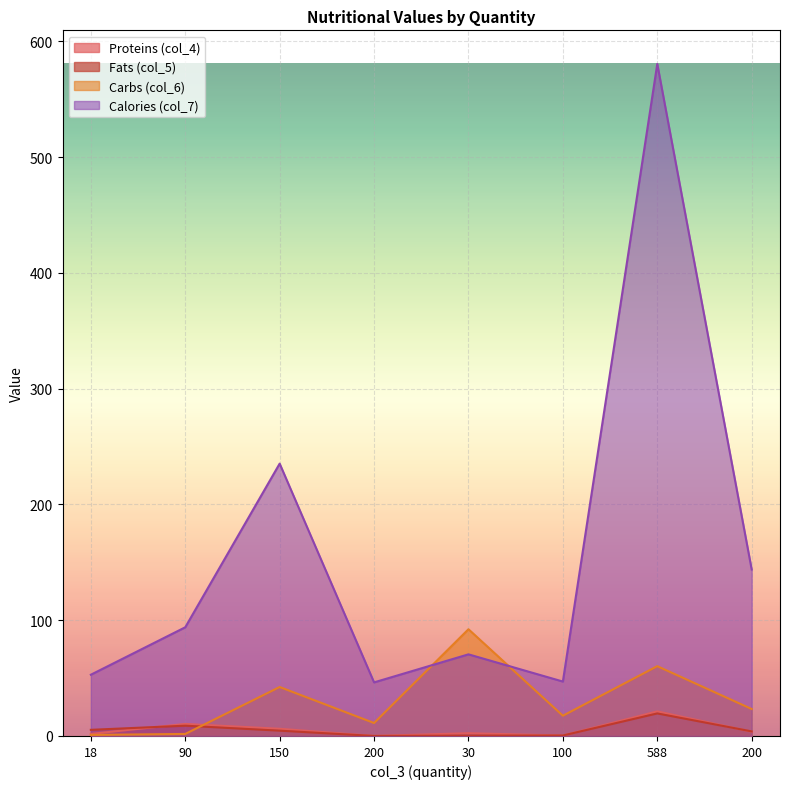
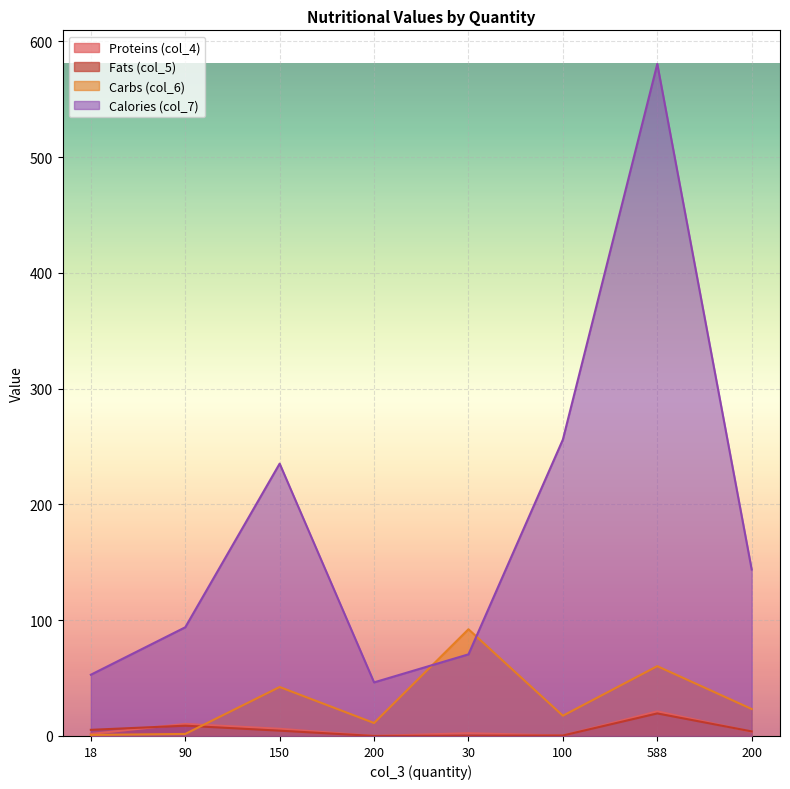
Calories (col_7), 100: 47 -> 256
